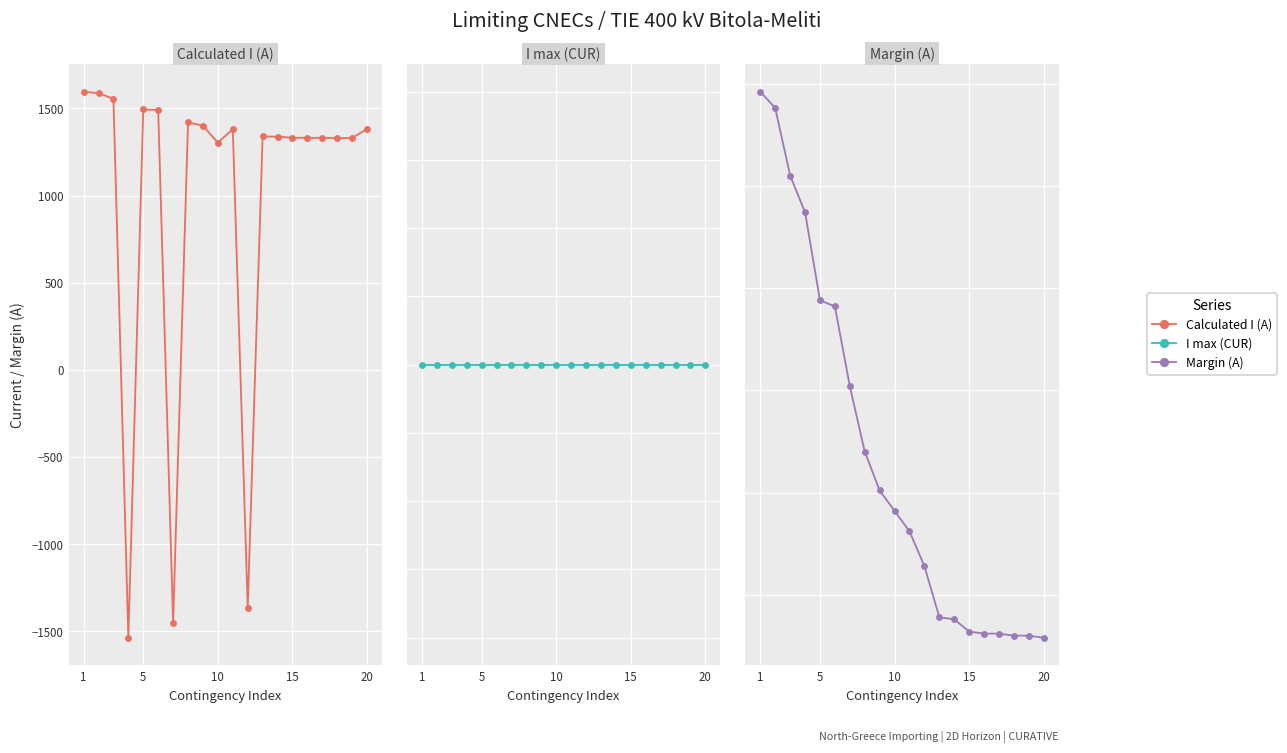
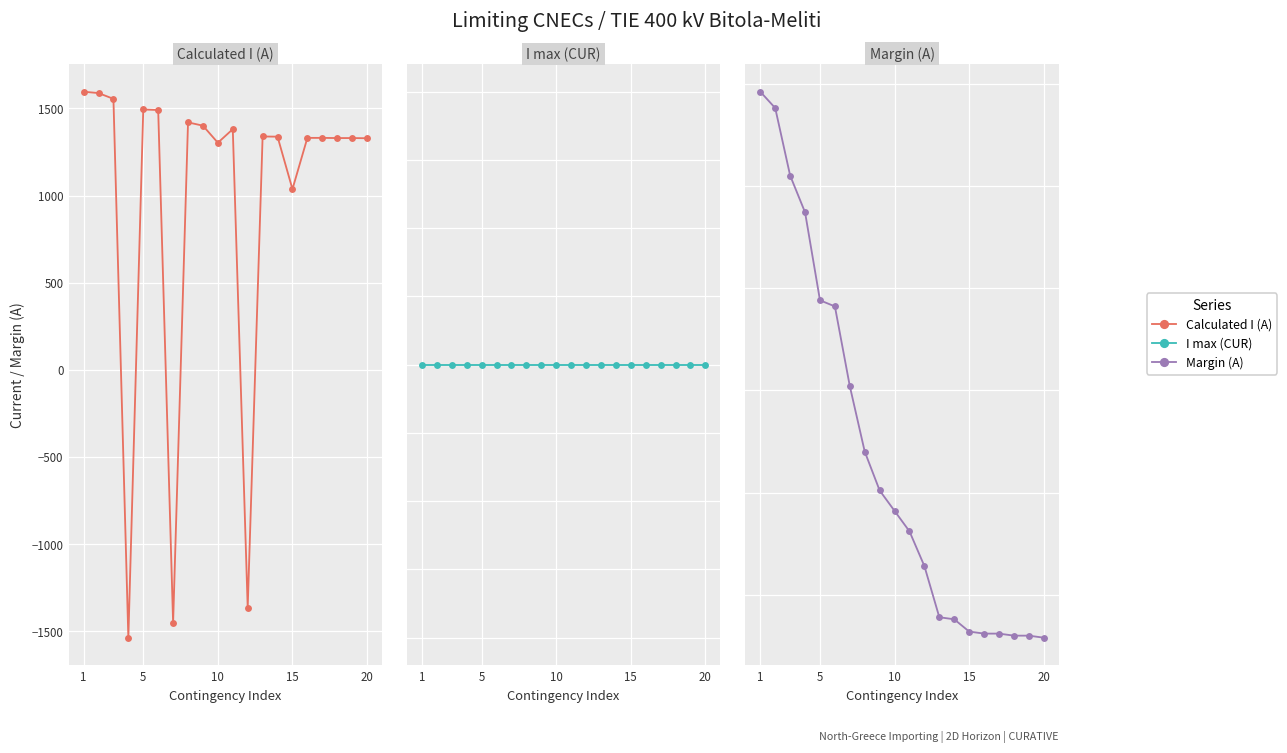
Calculated I (A), 15: 1330 -> 1040
Calculated I (A), 20: 1380 -> 1330
